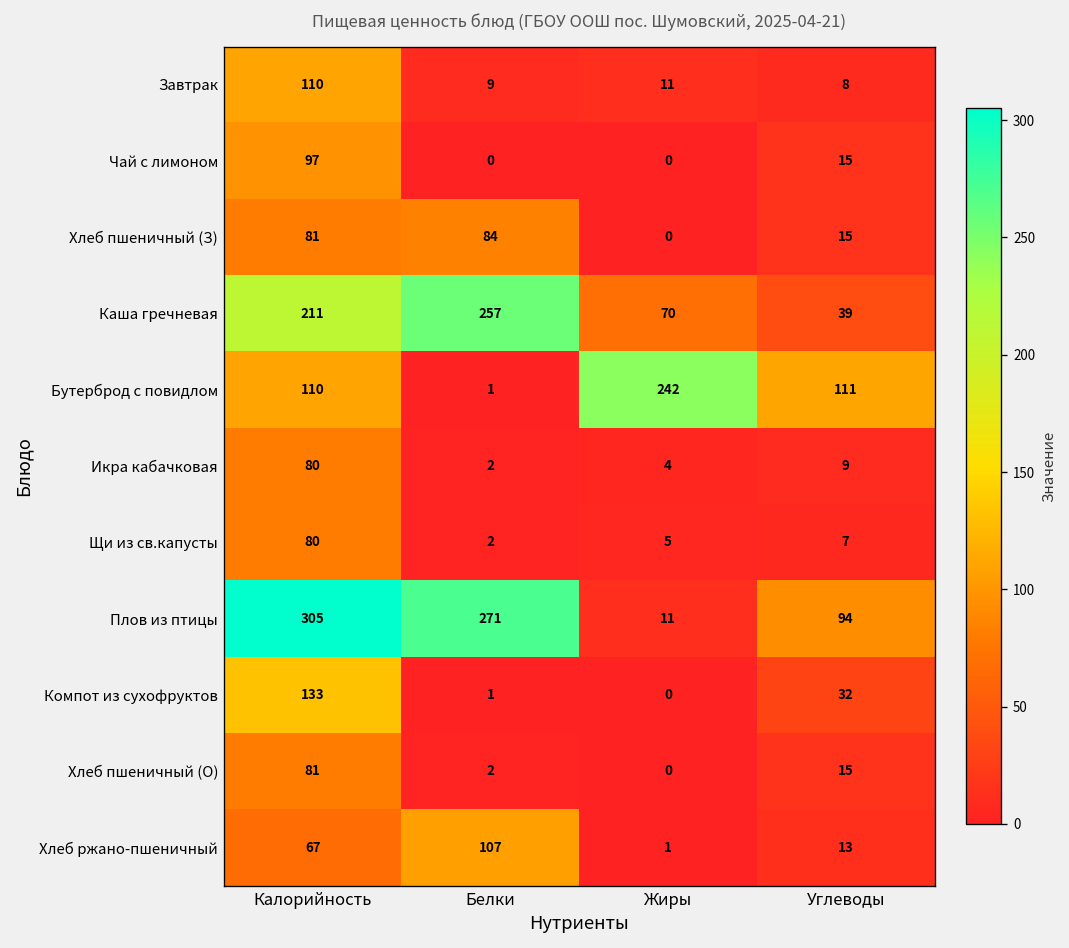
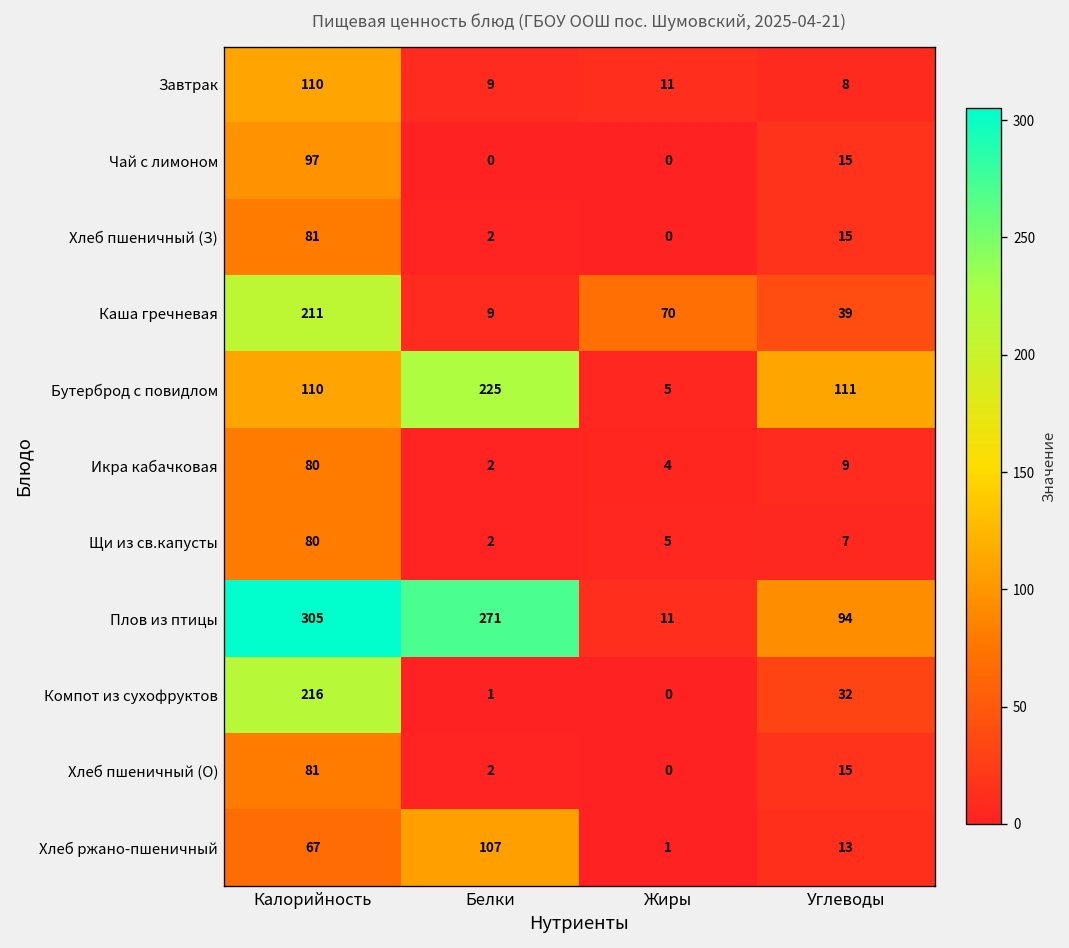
Хлеб пшеничный (З), Белки: 84 -> 2
Каша гречневая, Белки: 257 -> 9
Бутерброд с повидлом, Белки: 1 -> 225
Бутерброд с повидлом, Жиры: 242 -> 5
Компот из сухофруктов, Калорийность: 133 -> 216
